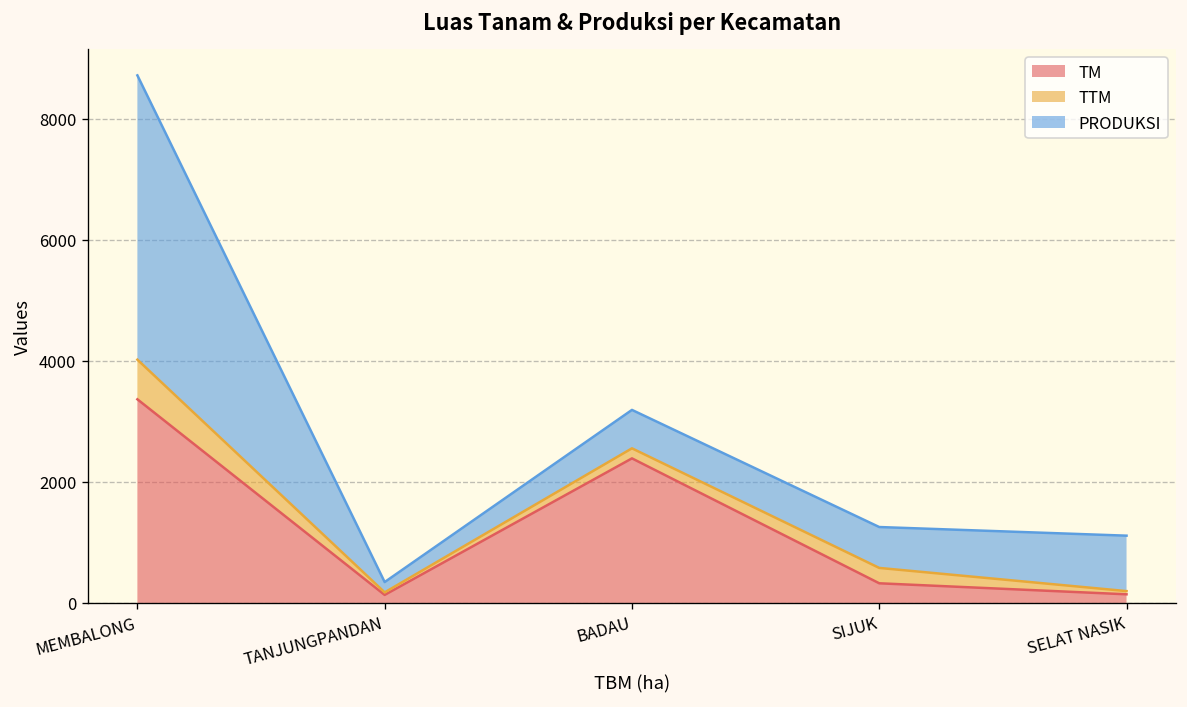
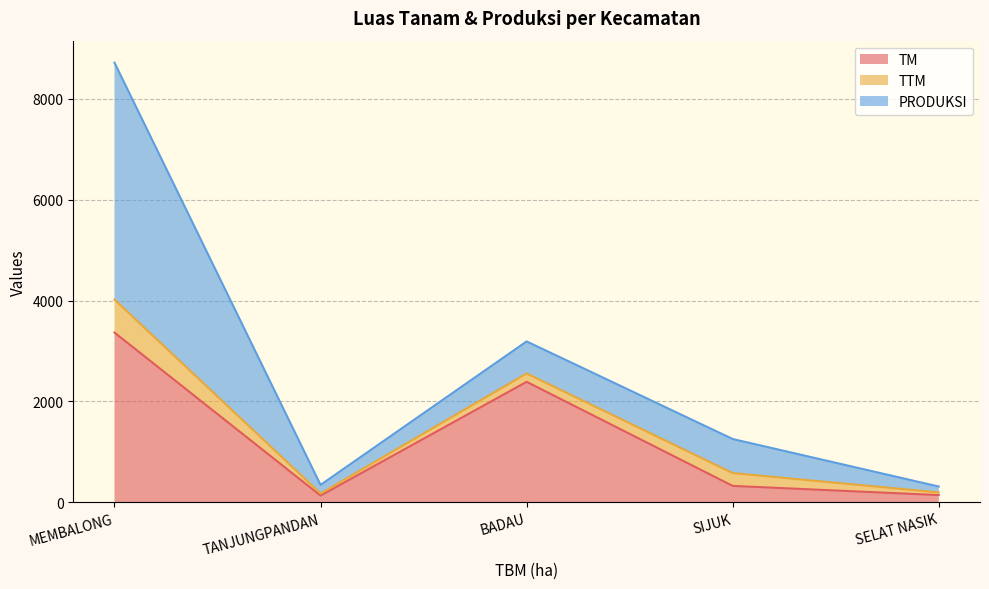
PRODUKSI, SELAT NASIK: 900 -> 100
